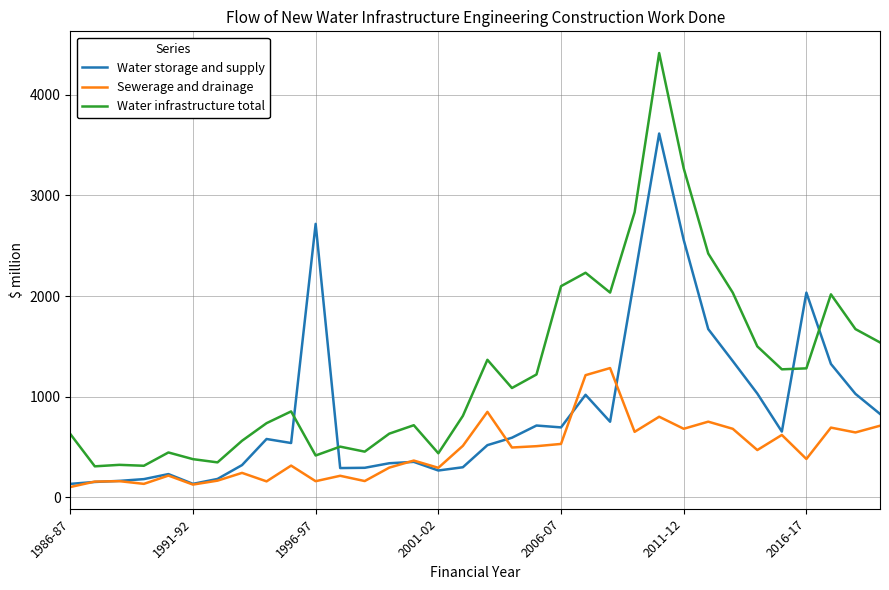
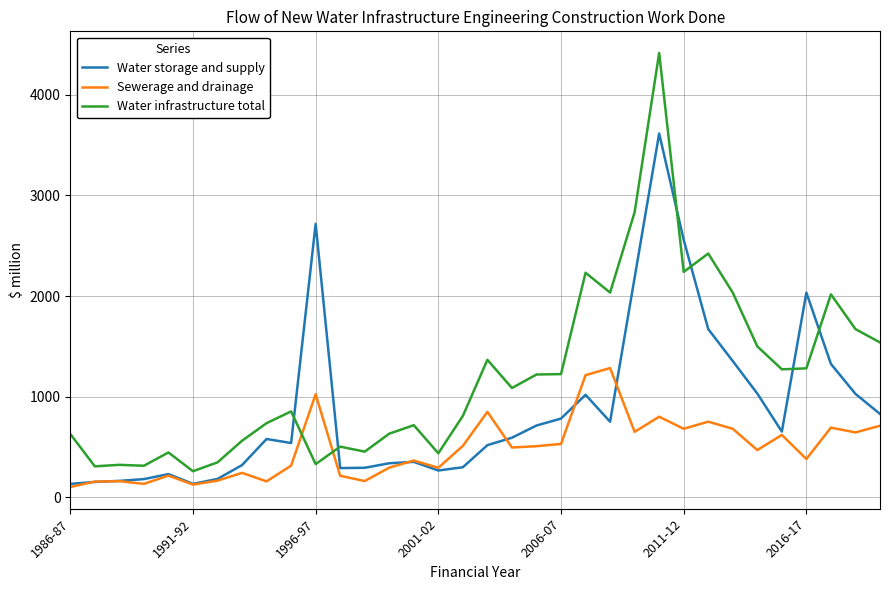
Water infrastructure total, 1991-92: 380 -> 260
Sewerage and drainage, 1996-97: 160 -> 1020
Water infrastructure total, 1996-97: 410 -> 330
Water storage and supply, 2006-07: 690 -> 780
Water infrastructure total, 2006-07: 2100 -> 1220
Water infrastructure total, 2011-12: 3270 -> 2240
